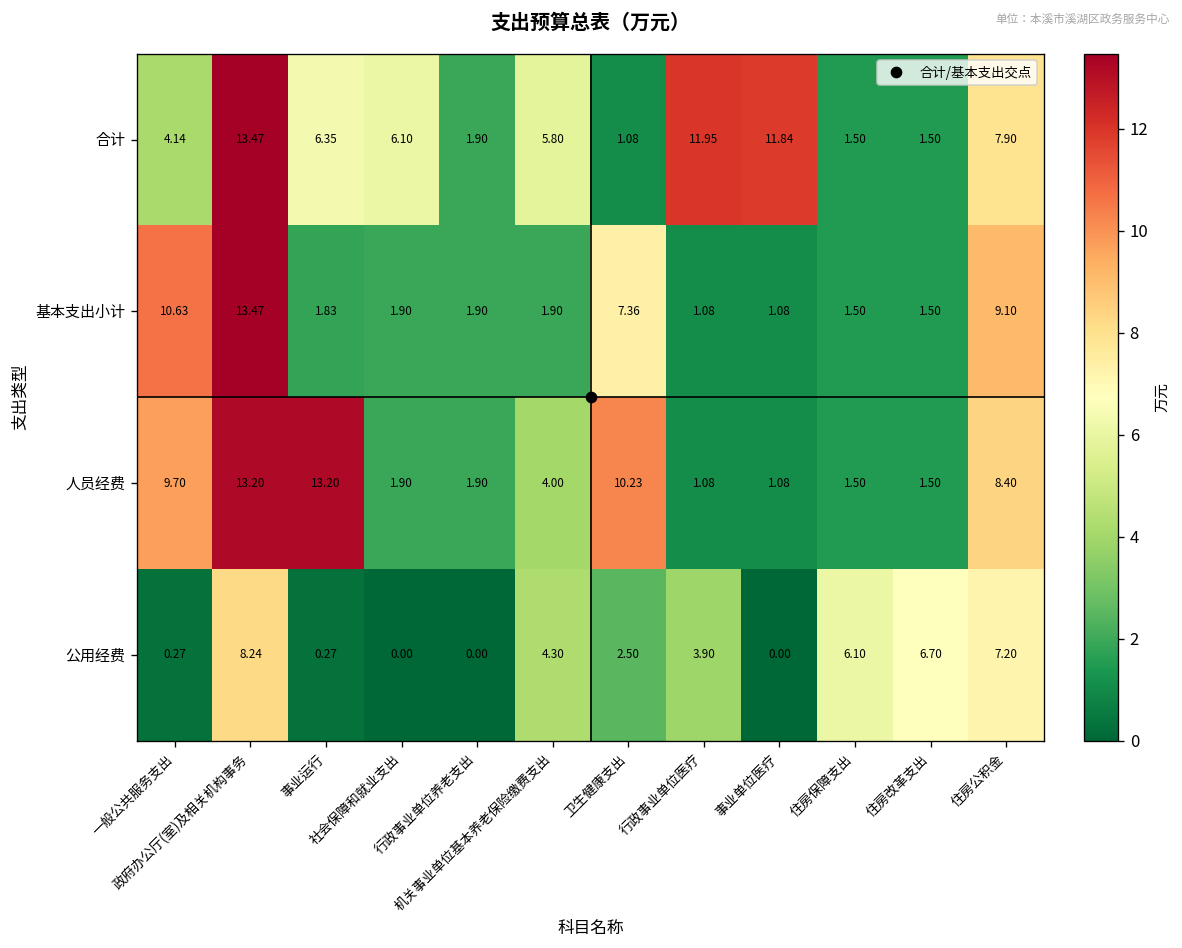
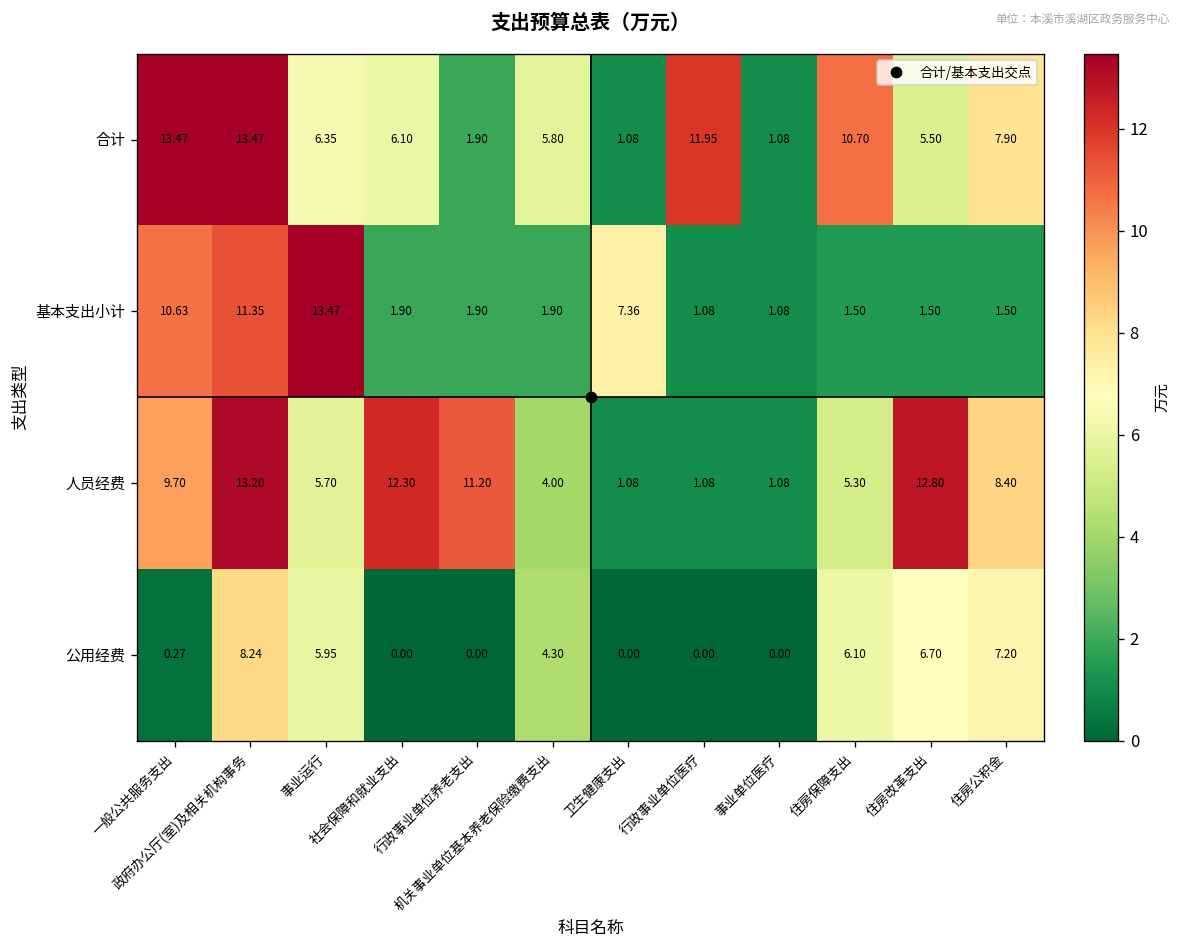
合计, 一般公共服务支出: 4.14 -> 13.47
合计, 事业单位医疗: 11.84 -> 1.08
合计, 住房保障支出: 1.50 -> 10.70
合计, 住房改革支出: 1.50 -> 5.50
基本支出小计, 政府办公厅(室)及相关机构事务: 13.47 -> 11.35
基本支出小计, 事业运行: 1.83 -> 13.47
基本支出小计, 住房公积金: 9.10 -> 1.50
人员经费, 事业运行: 13.20 -> 5.70
人员经费, 社会保障和就业支出: 1.90 -> 12.30
人员经费, 行政事业单位养老支出: 1.90 -> 11.20
人员经费, 卫生健康支出: 10.23 -> 1.08
人员经费, 住房保障支出: 1.50 -> 5.30
人员经费, 住房改革支出: 1.50 -> 12.80
公用经费, 事业运行: 0.27 -> 5.95
公用经费, 卫生健康支出: 2.50 -> 0.00
公用经费, 行政事业单位医疗: 3.90 -> 0.00
